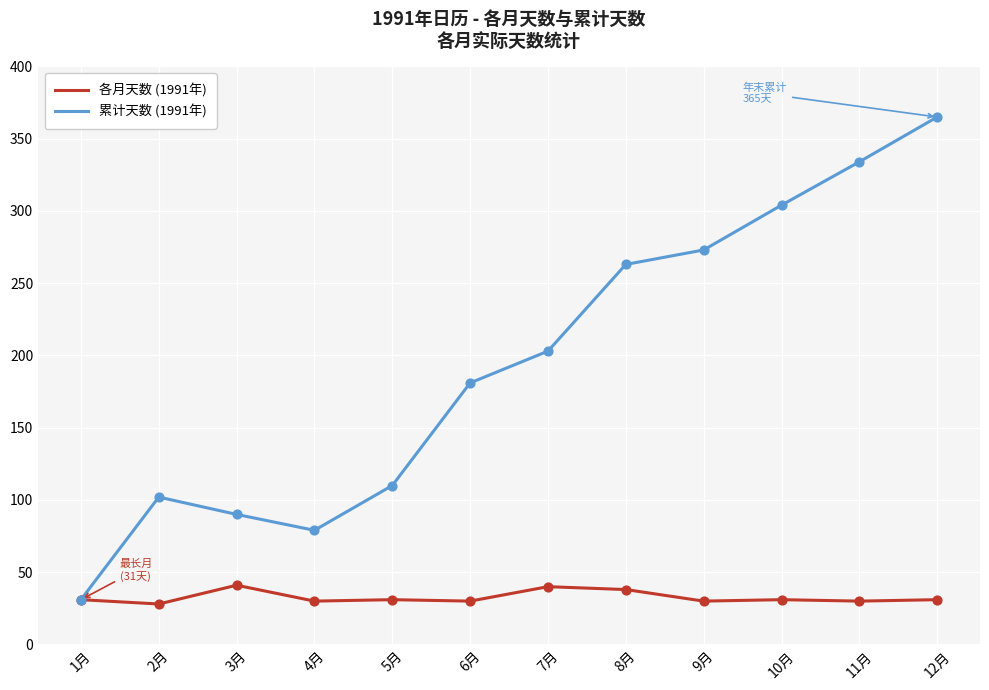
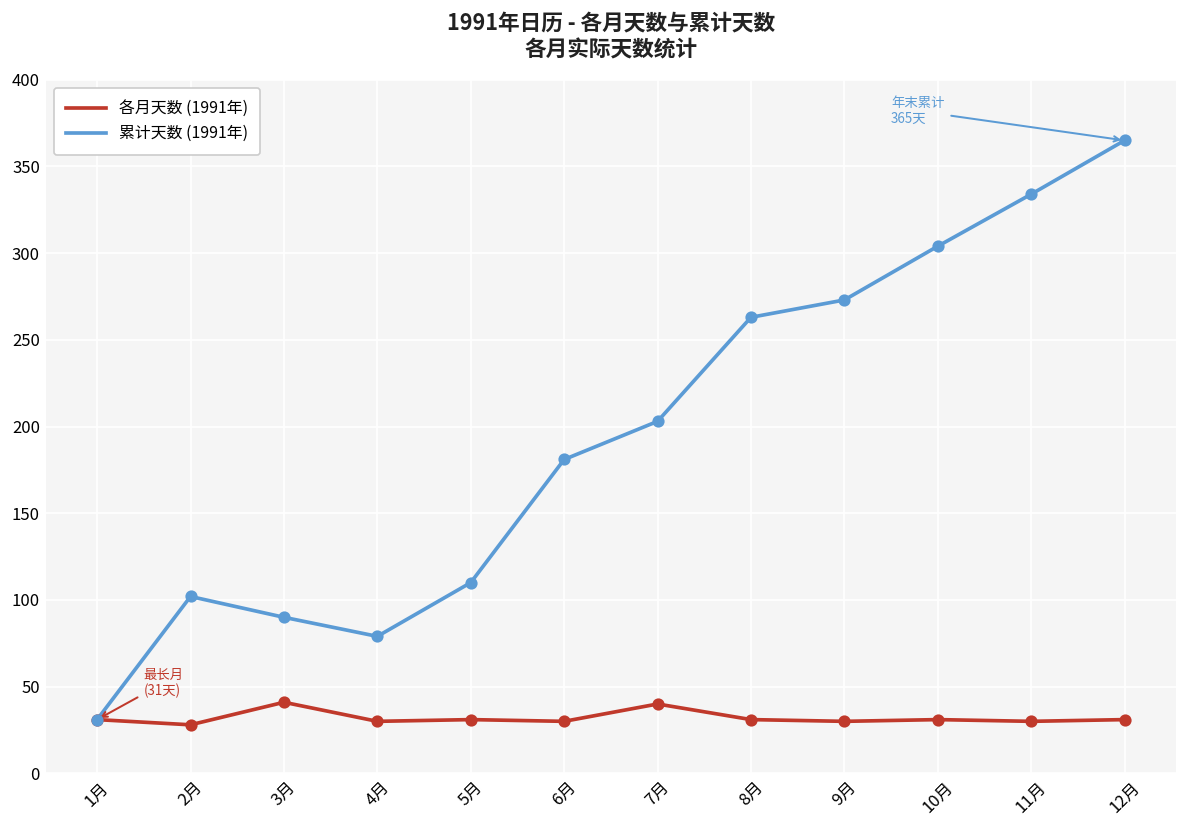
各月天数 (1991年), 8月: 38 -> 31
